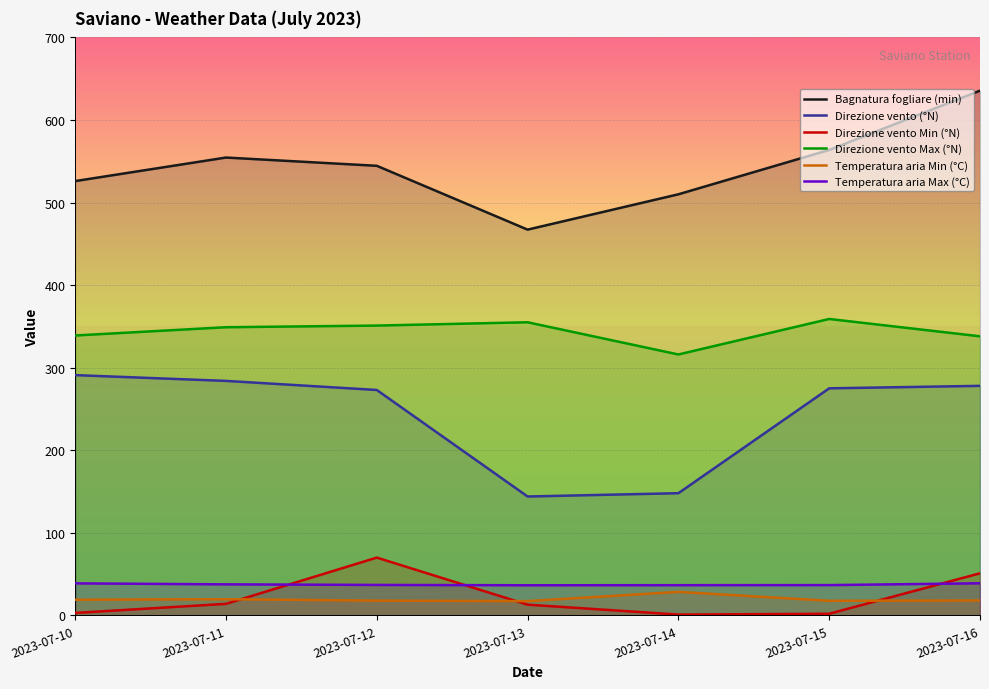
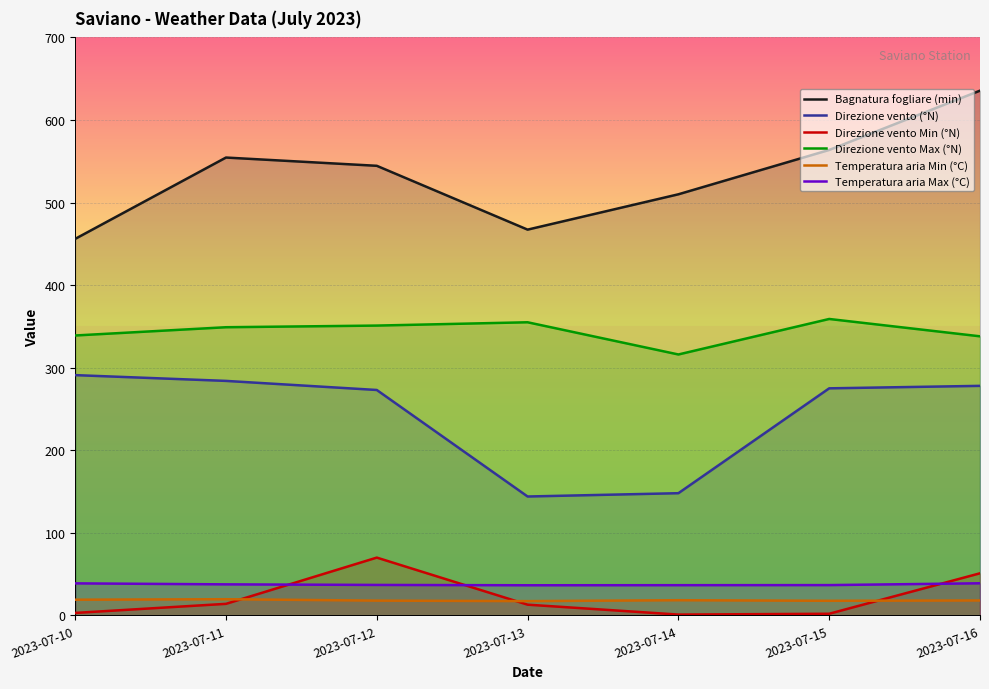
Bagnatura fogliare (min), 2023-07-10: 530 -> 460
Temperatura aria Min (°C), 2023-07-14: 30 -> 20
